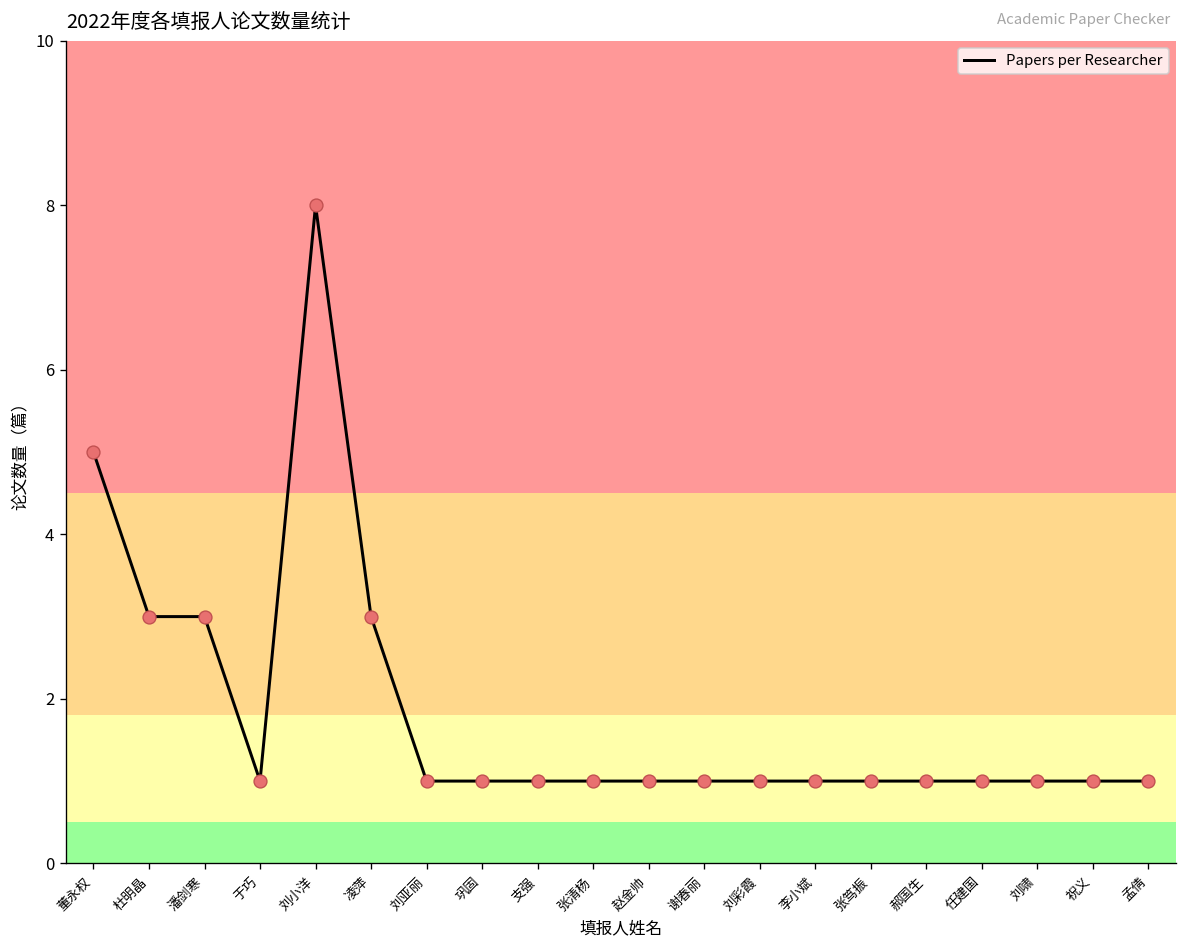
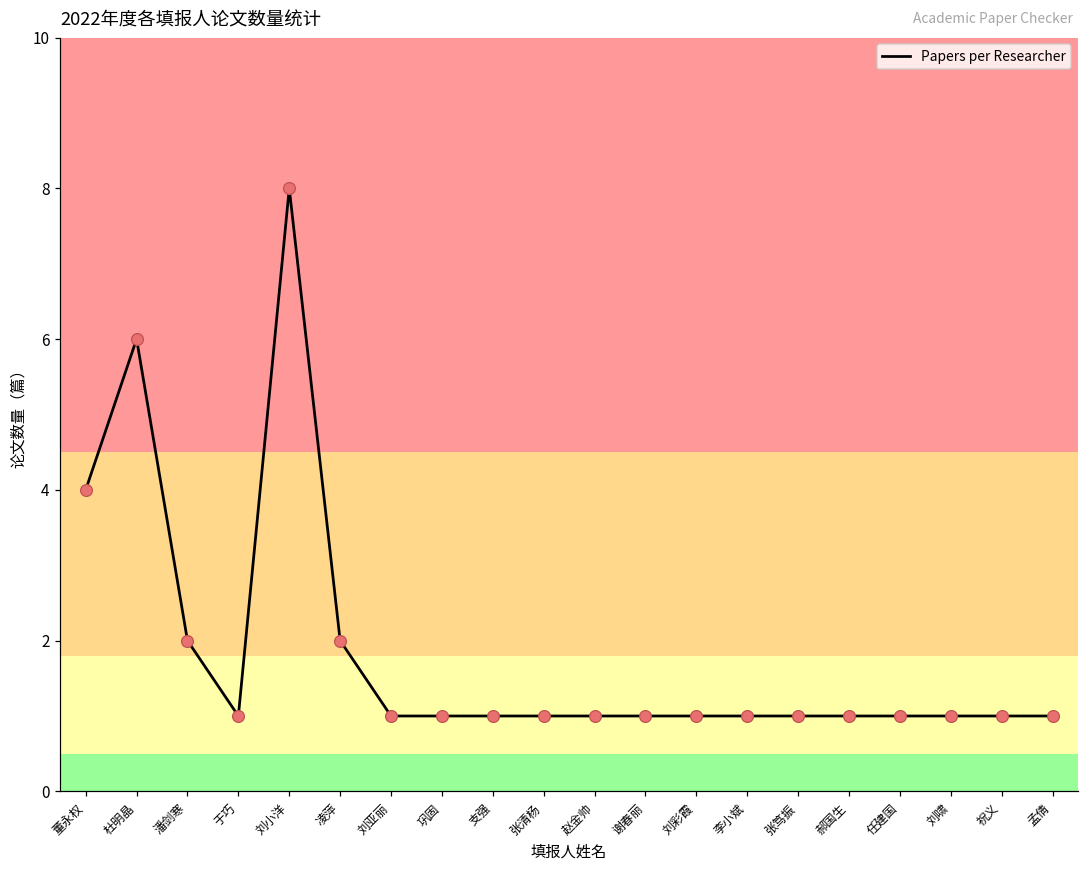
董永权: 5 -> 4
杜明晶: 3 -> 6
潘剑寒: 3 -> 2
凌萍: 3 -> 2
